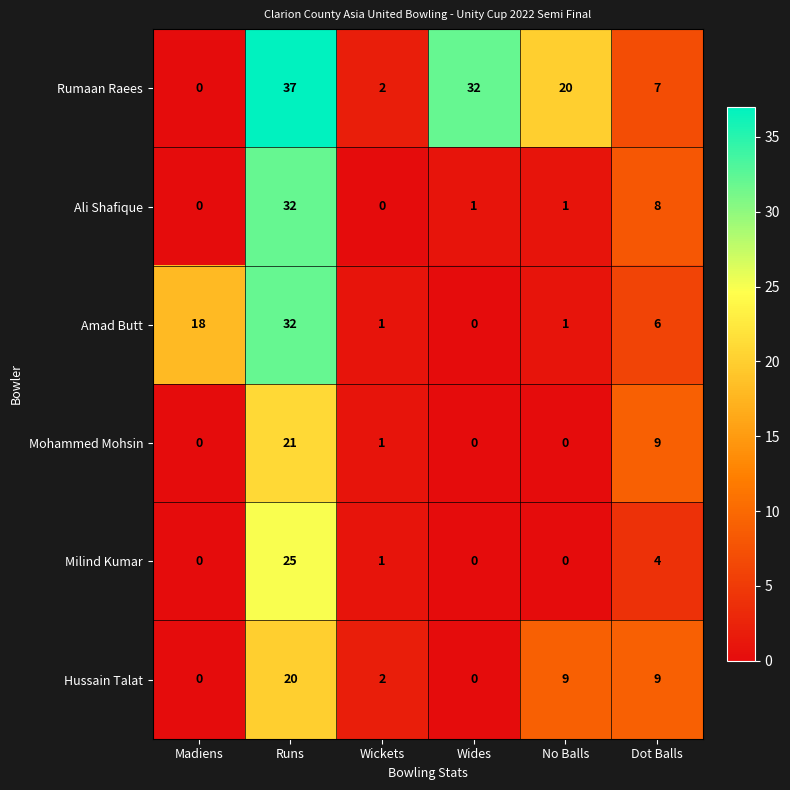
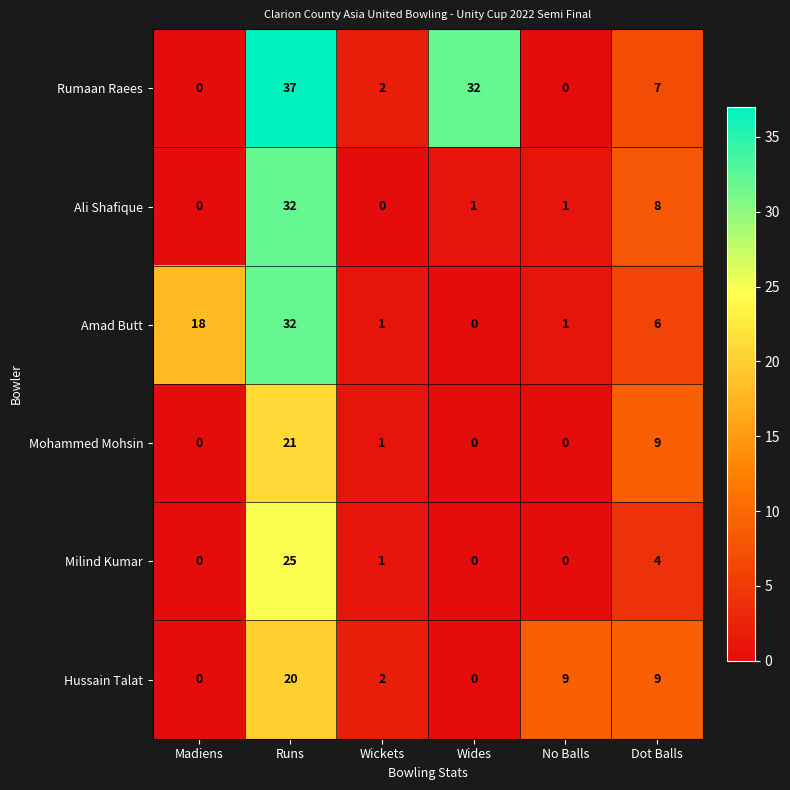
Rumaan Raees, No Balls: 20 -> 0
